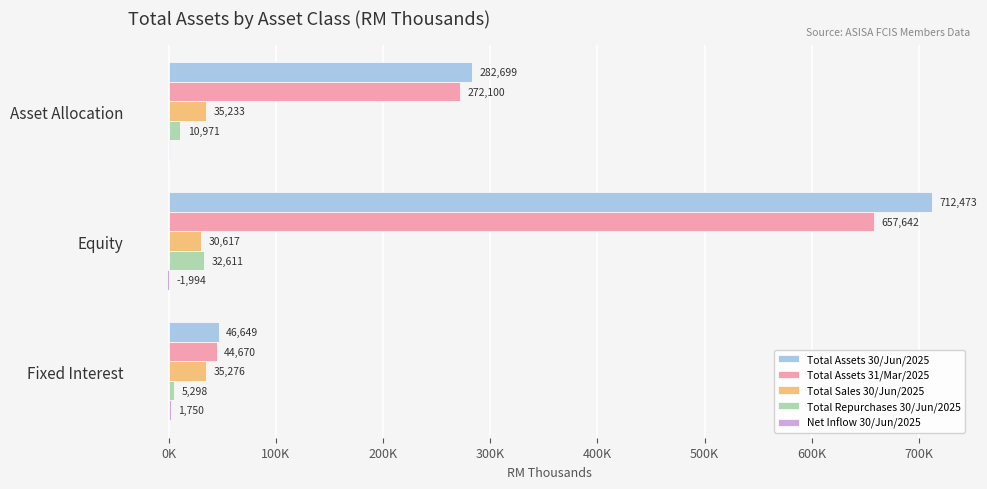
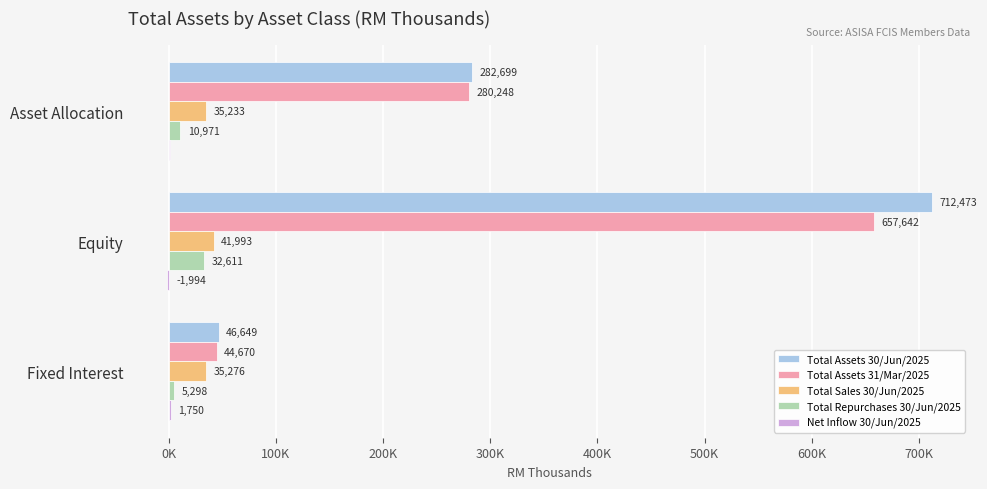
Total Assets 31/Mar/2025, Asset Allocation: 272,100 -> 280,248
Total Sales 30/Jun/2025, Equity: 30,617 -> 41,993
